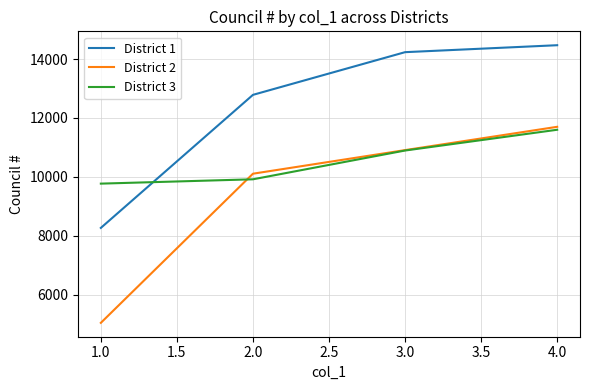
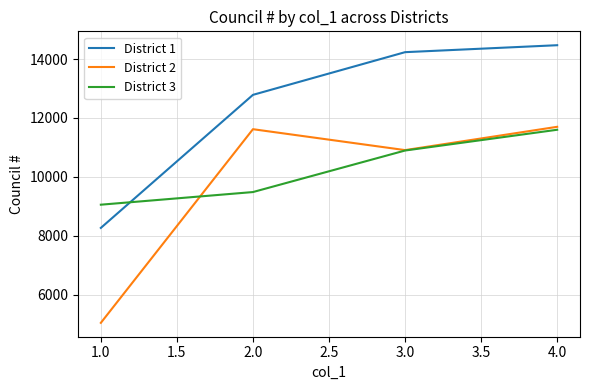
District 3, 1.0: 9800 -> 9100
District 2, 2.0: 10100 -> 11600
District 3, 2.0: 9900 -> 9500
